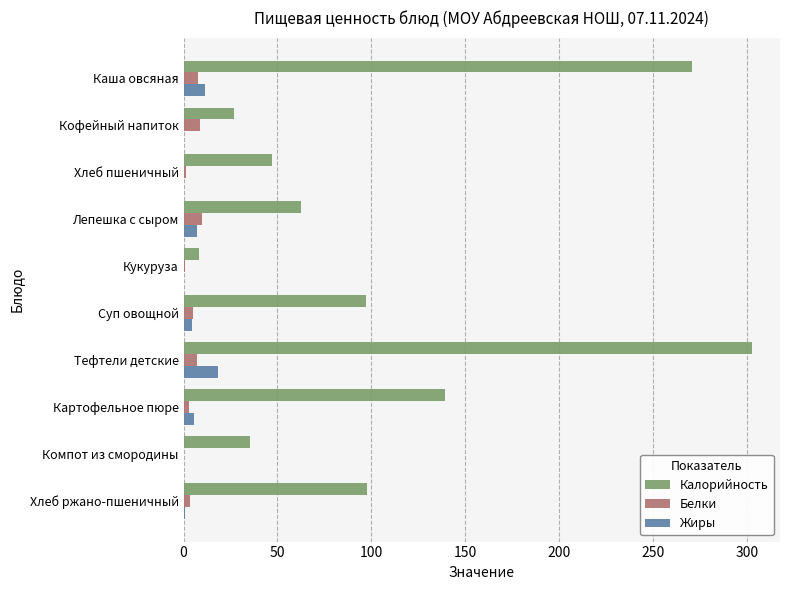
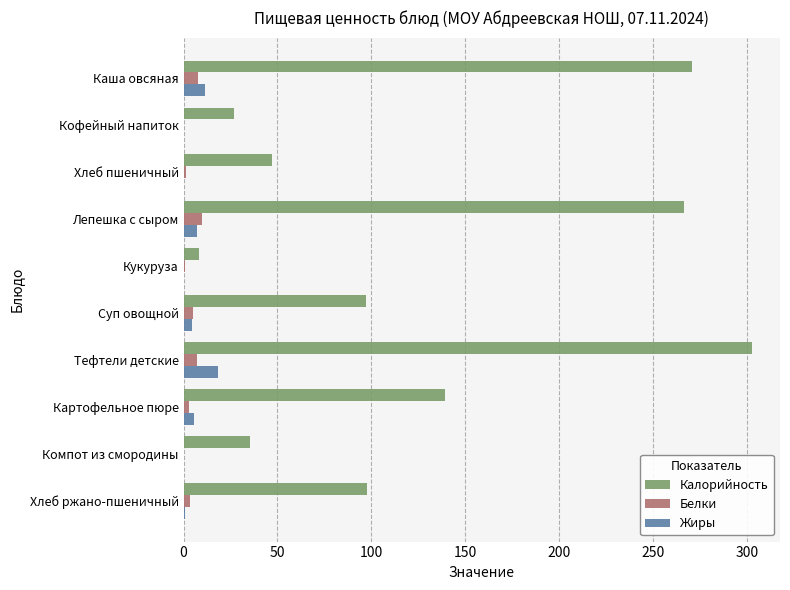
Белки, Кофейный напиток: 9 -> 1
Калорийность, Лепешка с сыром: 62 -> 266
